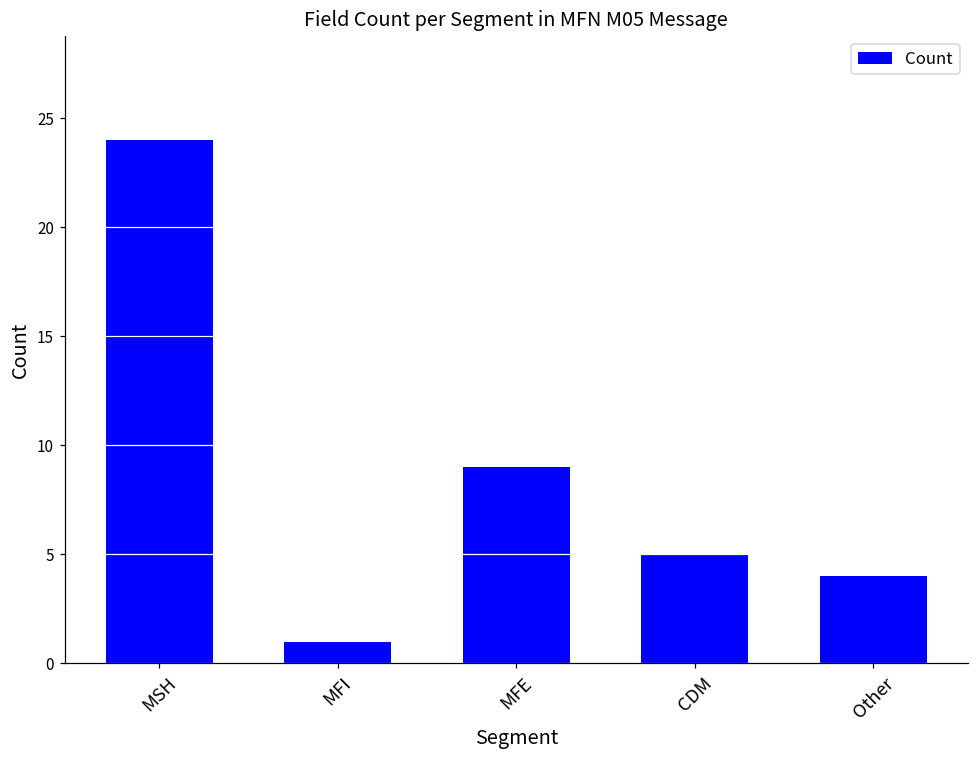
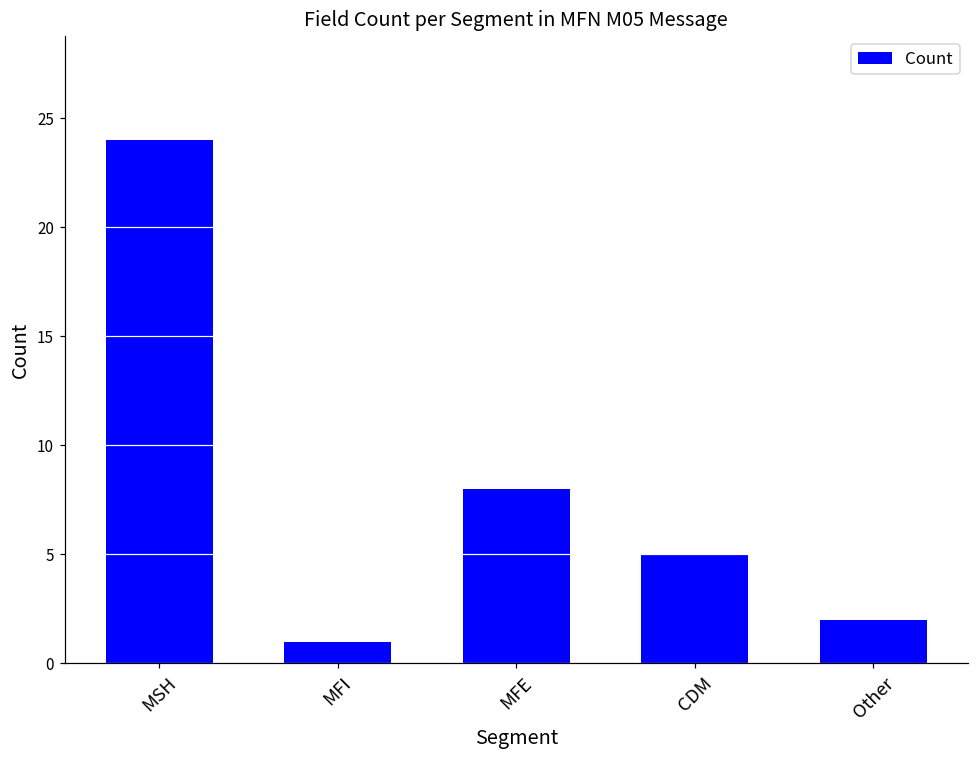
MFE: 9 -> 8
Other: 4 -> 2
